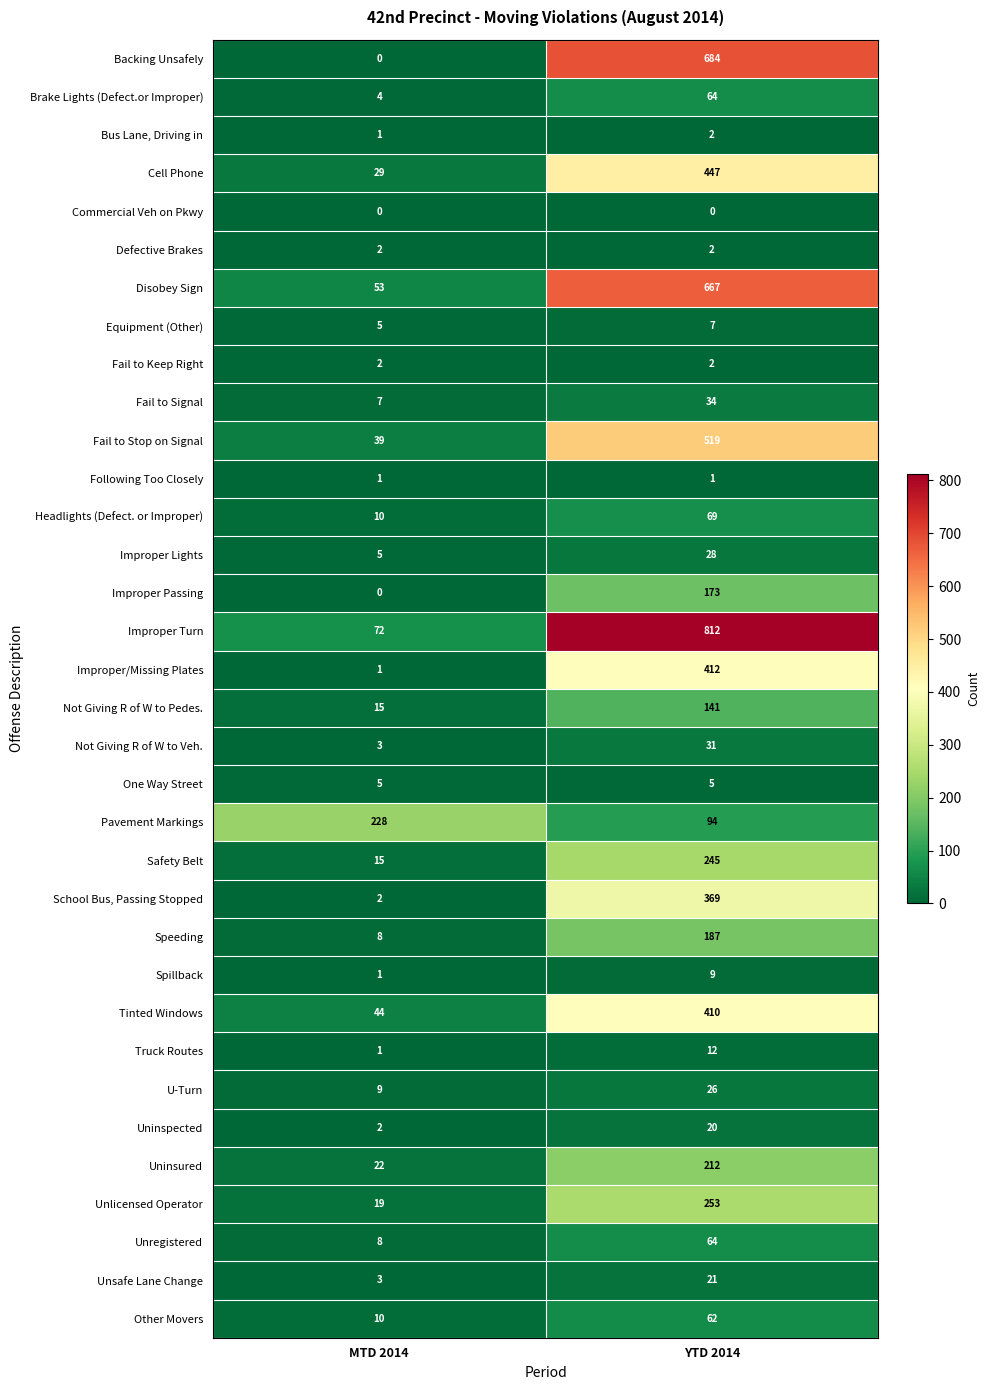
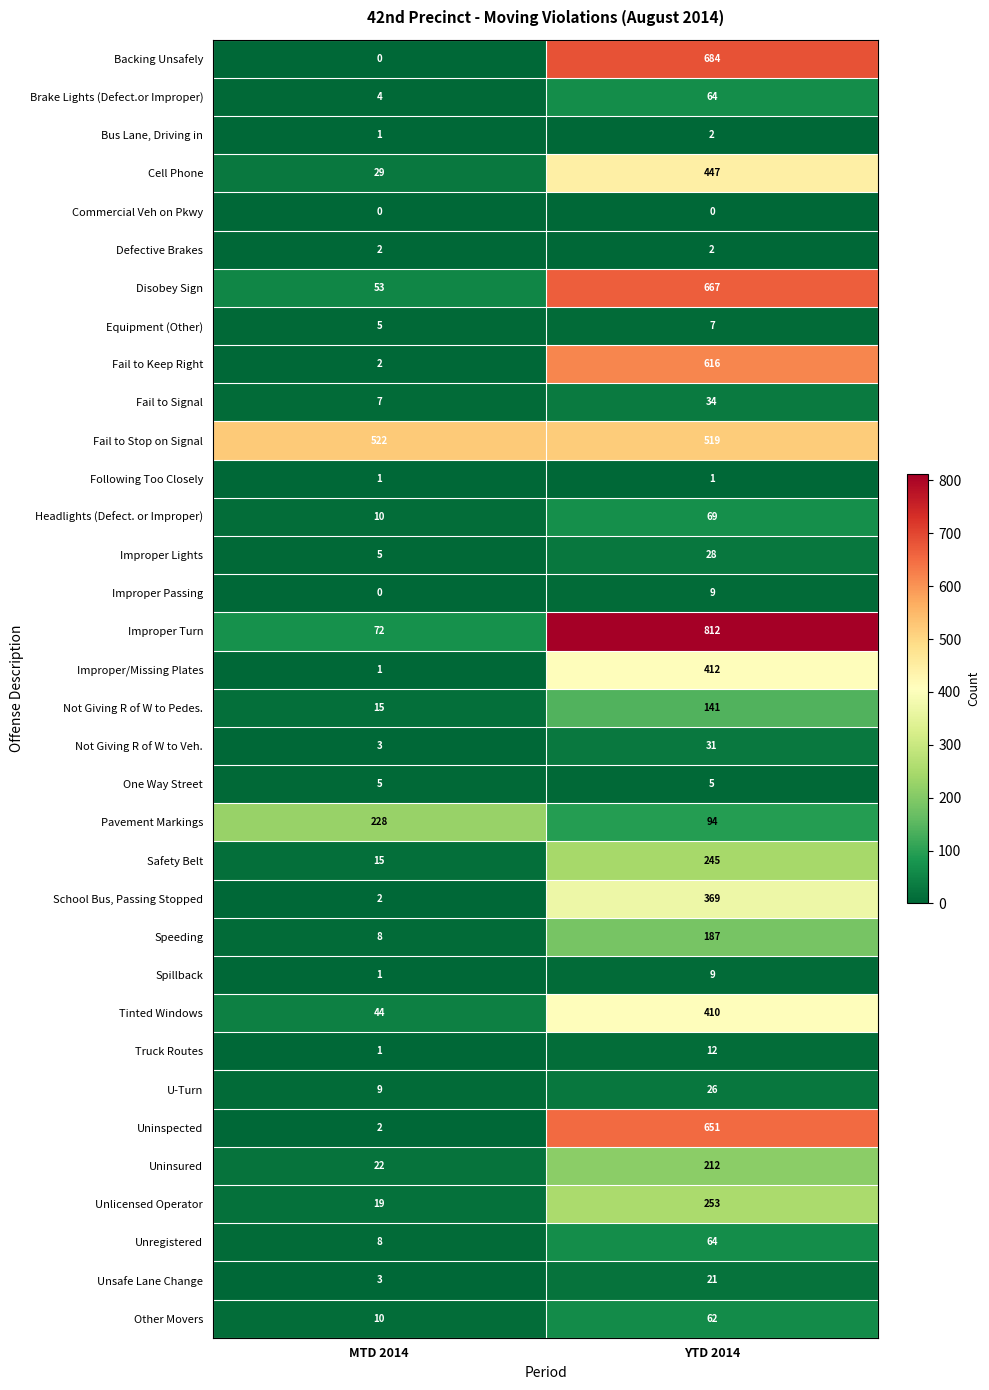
Fail to Keep Right, YTD 2014: 2 -> 616
Fail to Stop on Signal, MTD 2014: 39 -> 522
Improper Passing, YTD 2014: 173 -> 9
Uninspected, YTD 2014: 20 -> 651
